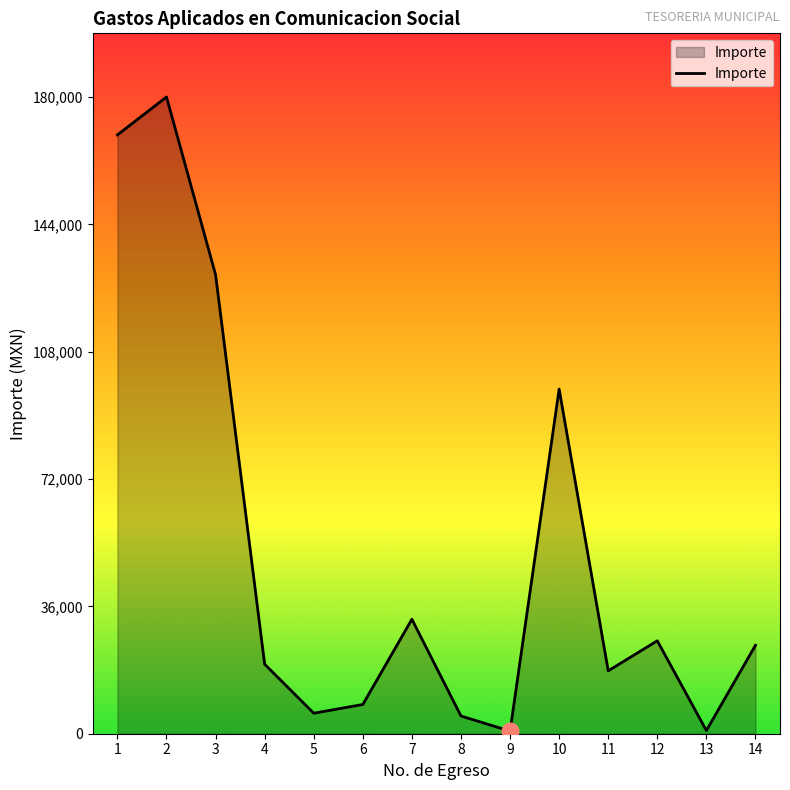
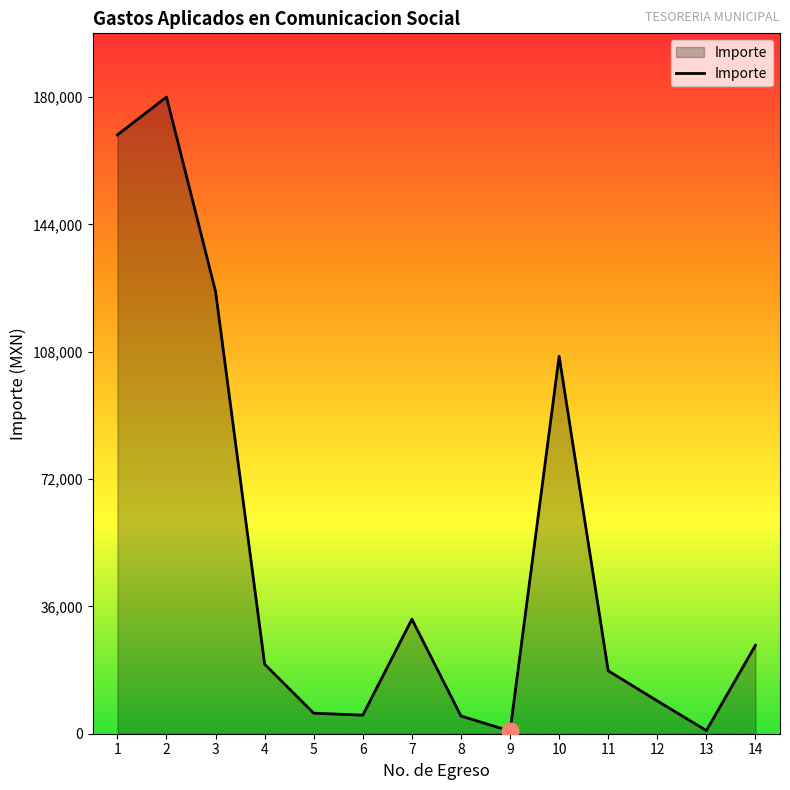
Importe, 3: 130,000 -> 125,000
Importe, 6: 8,000 -> 5,000
Importe, 10: 97,000 -> 107,000
Importe, 12: 26,000 -> 9,000
